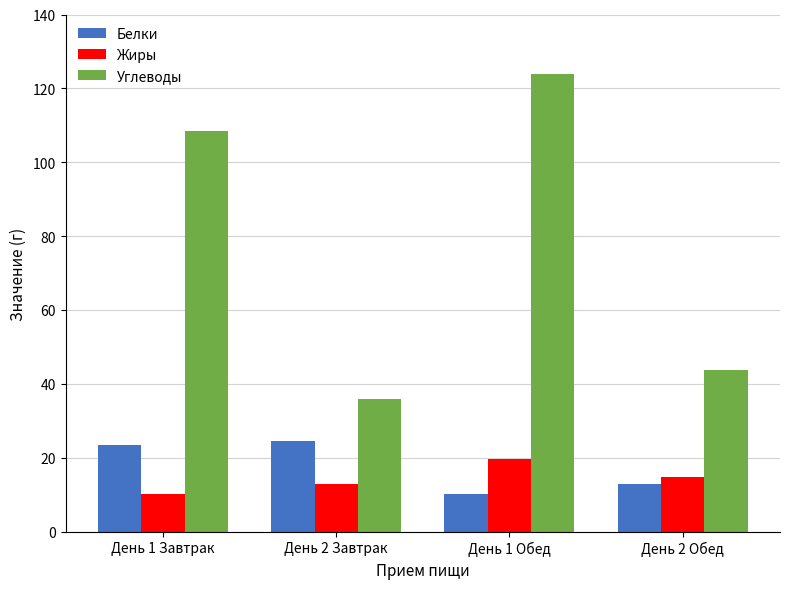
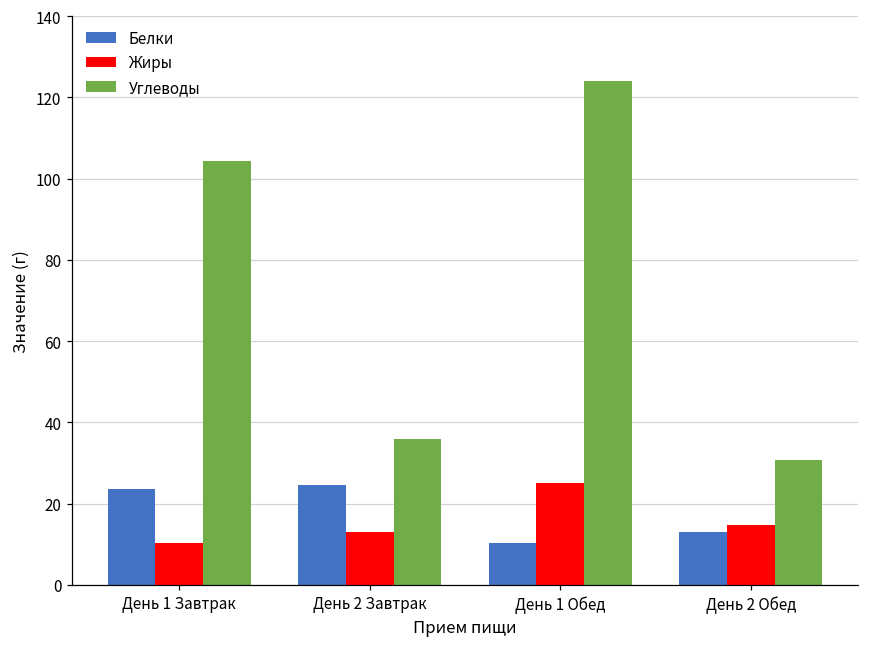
Углеводы, День 1 Завтрак: 109 -> 104
Жиры, День 1 Обед: 20 -> 25
Углеводы, День 2 Обед: 44 -> 31
